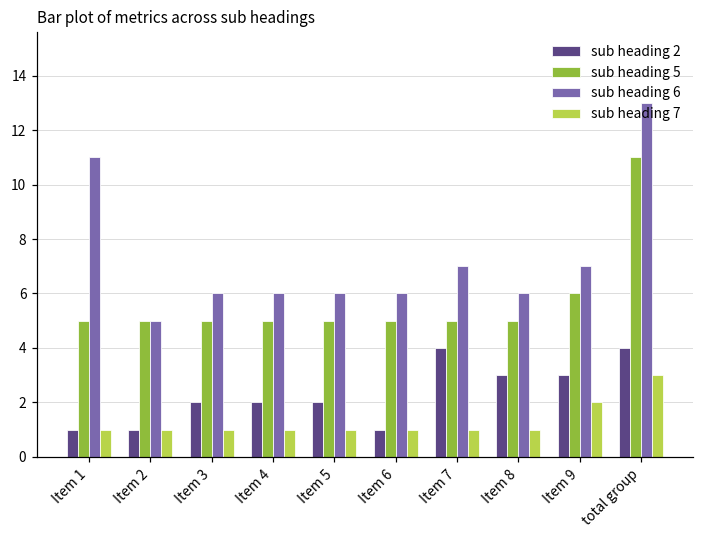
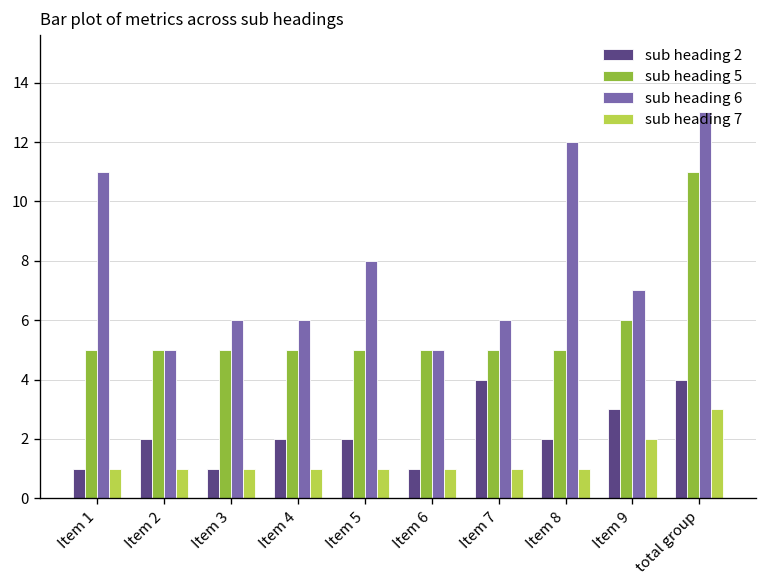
sub heading 2, Item 2: 1 -> 2
sub heading 2, Item 3: 2 -> 1
sub heading 6, Item 5: 6 -> 8
sub heading 6, Item 6: 6 -> 5
sub heading 6, Item 7: 7 -> 6
sub heading 2, Item 8: 3 -> 2
sub heading 6, Item 8: 6 -> 12
